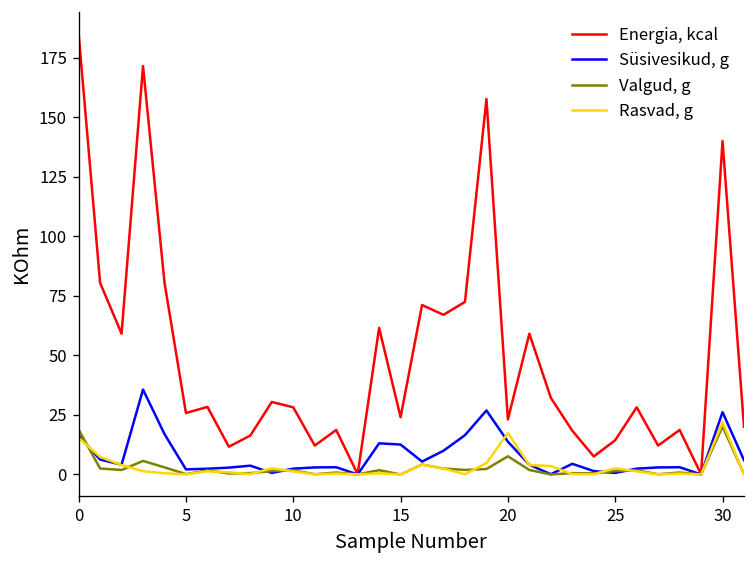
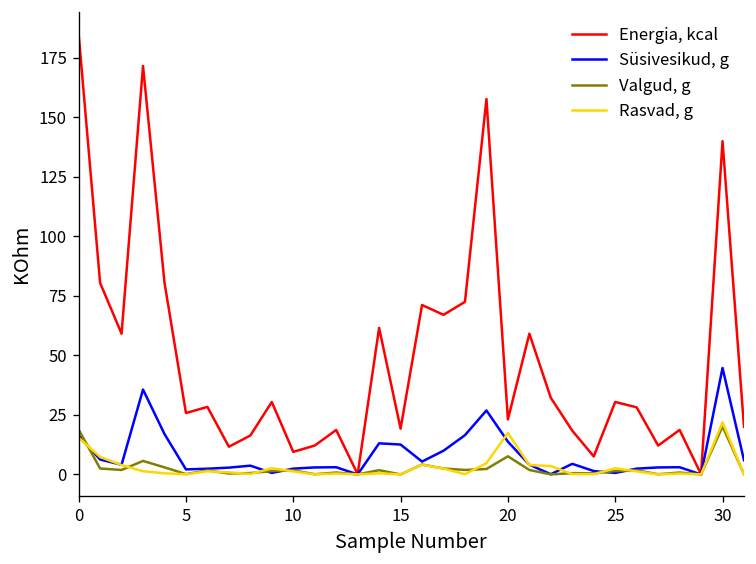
Energia, kcal, 10: 28 -> 9
Energia, kcal, 15: 24 -> 19
Energia, kcal, 25: 14 -> 30
Süsivesikud, g, 30: 26 -> 45
